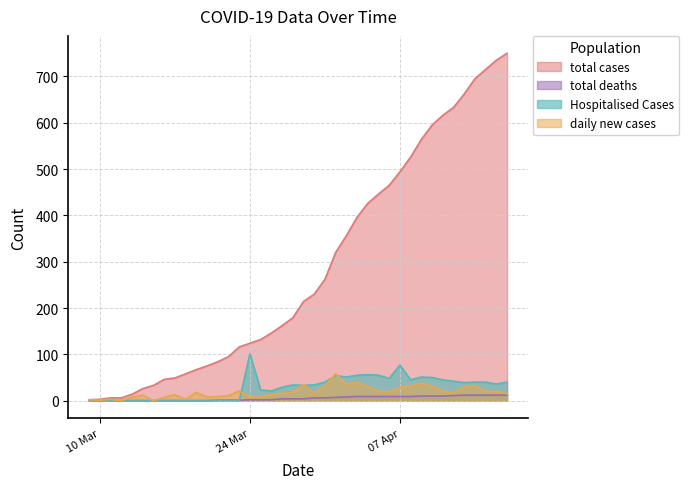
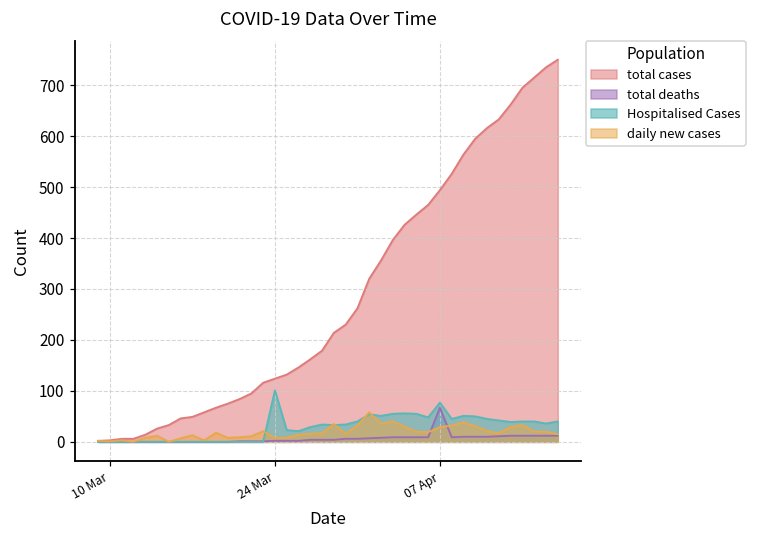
total deaths, 07 Apr: 10 -> 70
